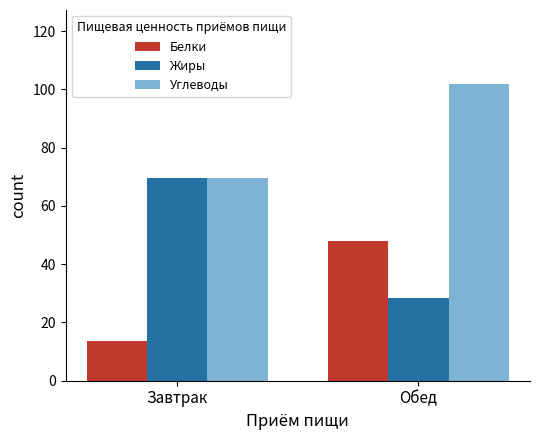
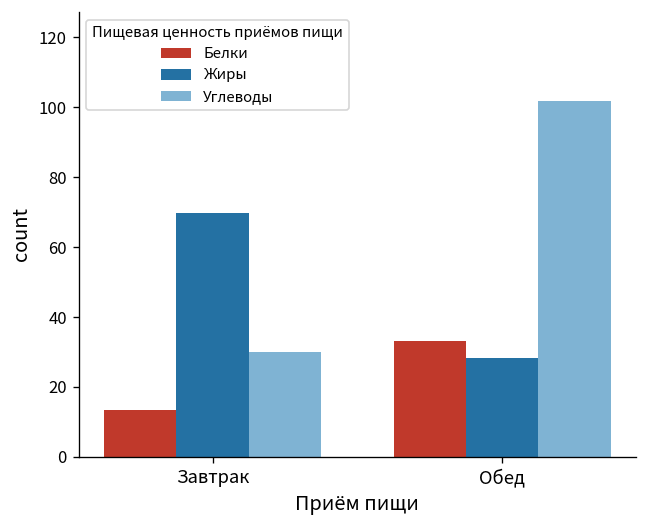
Углеводы, Завтрак: 69 -> 30
Белки, Обед: 48 -> 33
